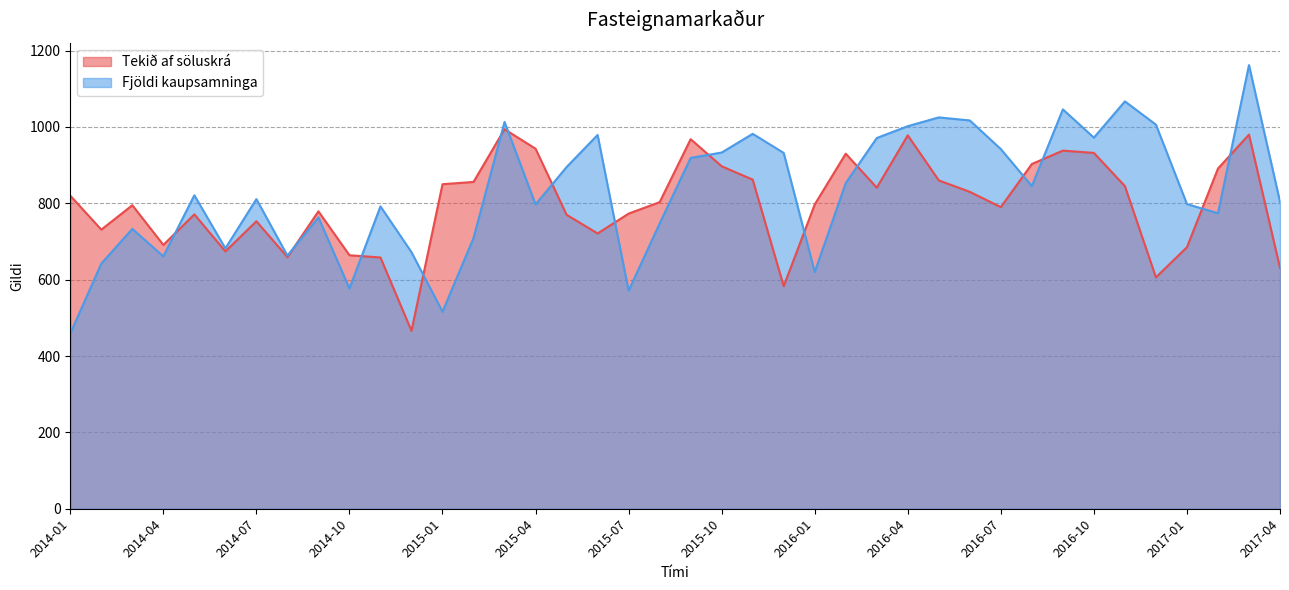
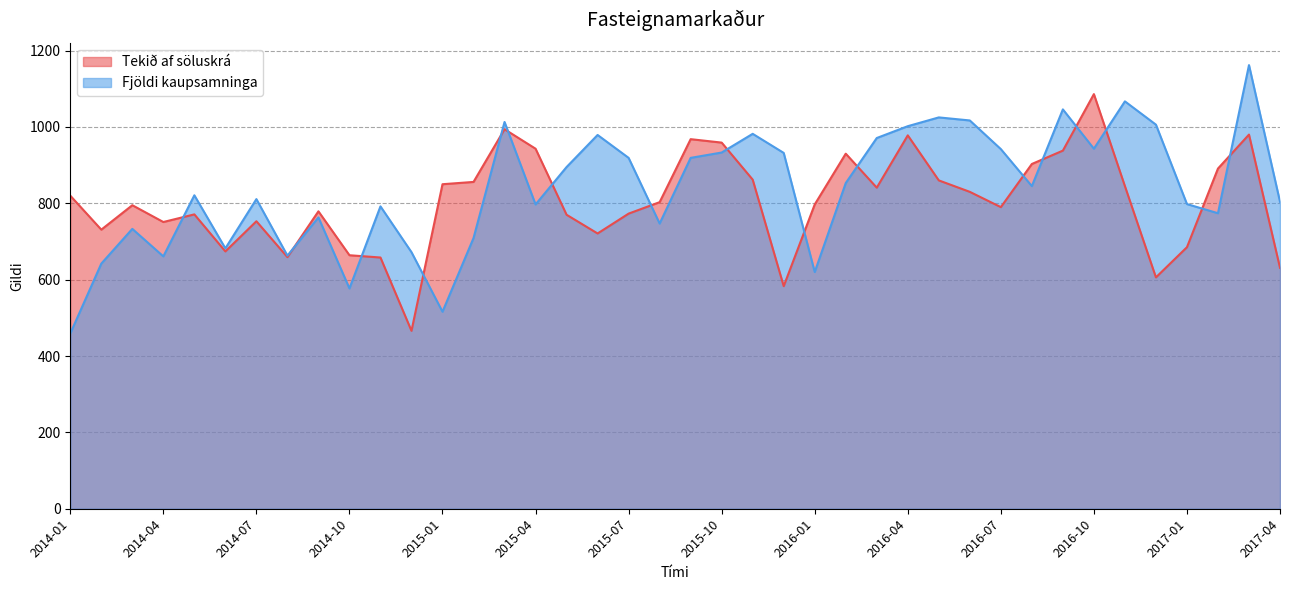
Tekið af söluskrá, 2014-04: 690 -> 750
Fjöldi kaupsamninga, 2015-07: 570 -> 920
Tekið af söluskrá, 2015-10: 900 -> 960
Tekið af söluskrá, 2016-10: 930 -> 1090
Fjöldi kaupsamninga, 2016-10: 970 -> 940
